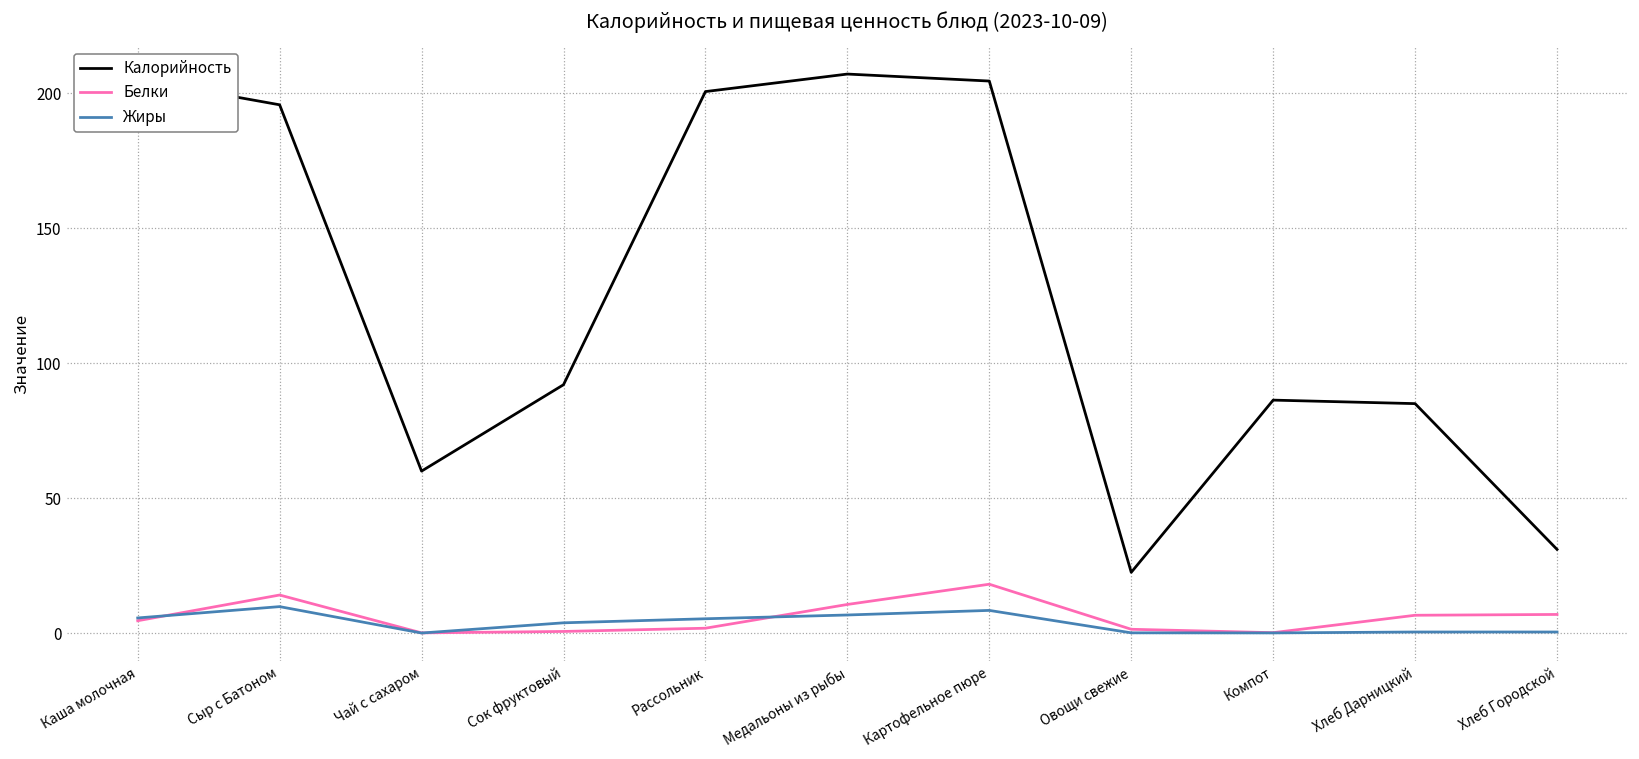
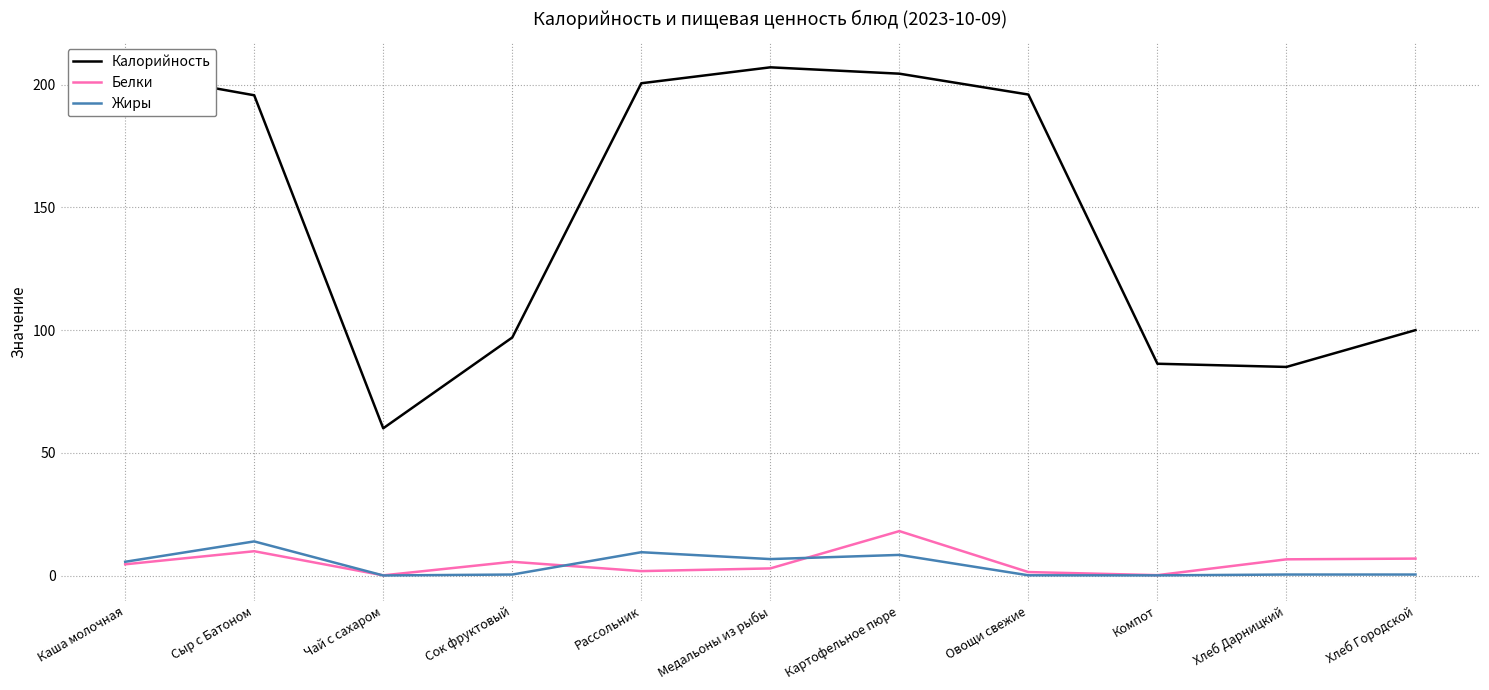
Белки, Сыр с Батоном: 14 -> 10
Жиры, Сыр с Батоном: 10 -> 14
Калорийность, Сок фруктовый: 92 -> 97
Белки, Сок фруктовый: 1 -> 6
Жиры, Сок фруктовый: 4 -> 0
Жиры, Рассольник: 5 -> 10
Белки, Медальоны из рыбы: 11 -> 3
Калорийность, Овощи свежие: 23 -> 196
Калорийность, Хлеб Городской: 31 -> 100
